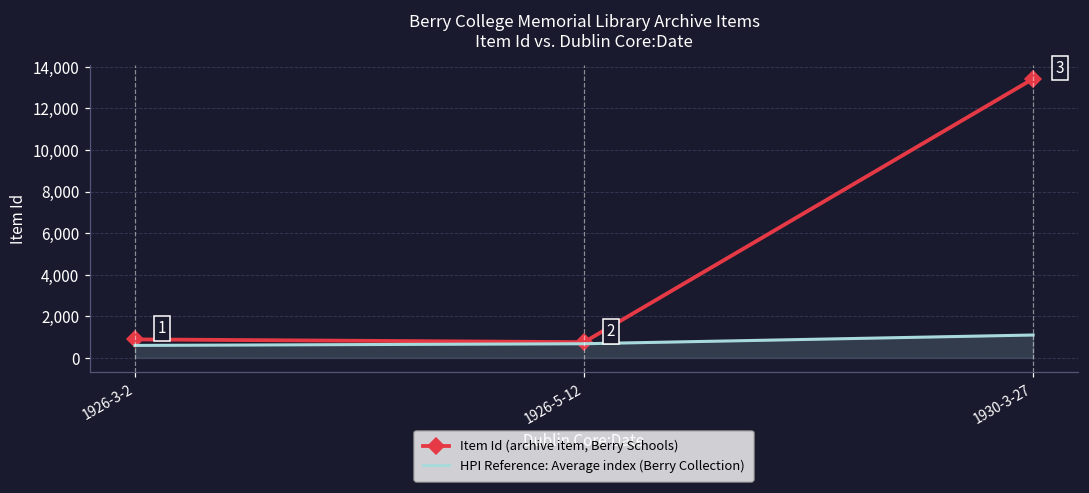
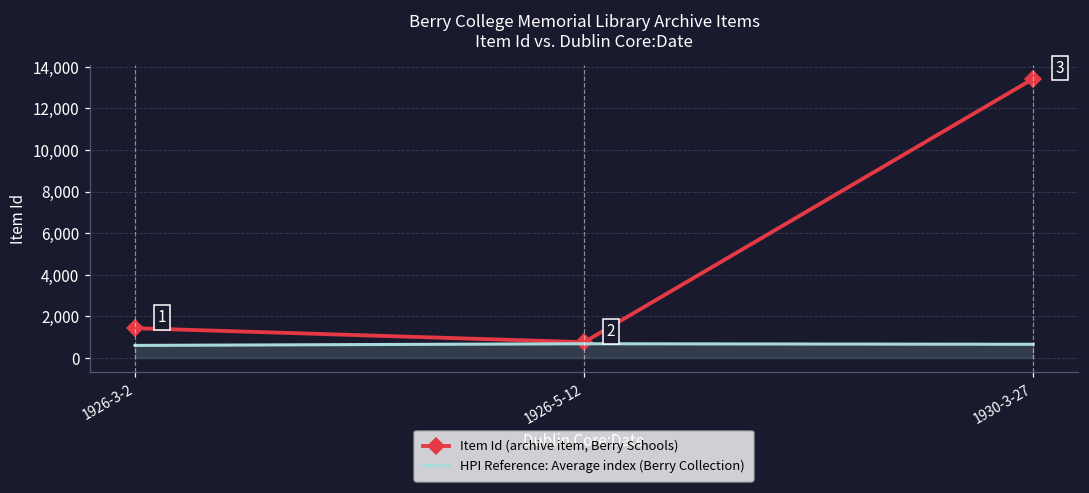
Item Id (archive item, Berry Schools), 1926-3-2: 900 -> 1,400
HPI Reference: Average index (Berry Collection), 1930-3-27: 1,100 -> 700
